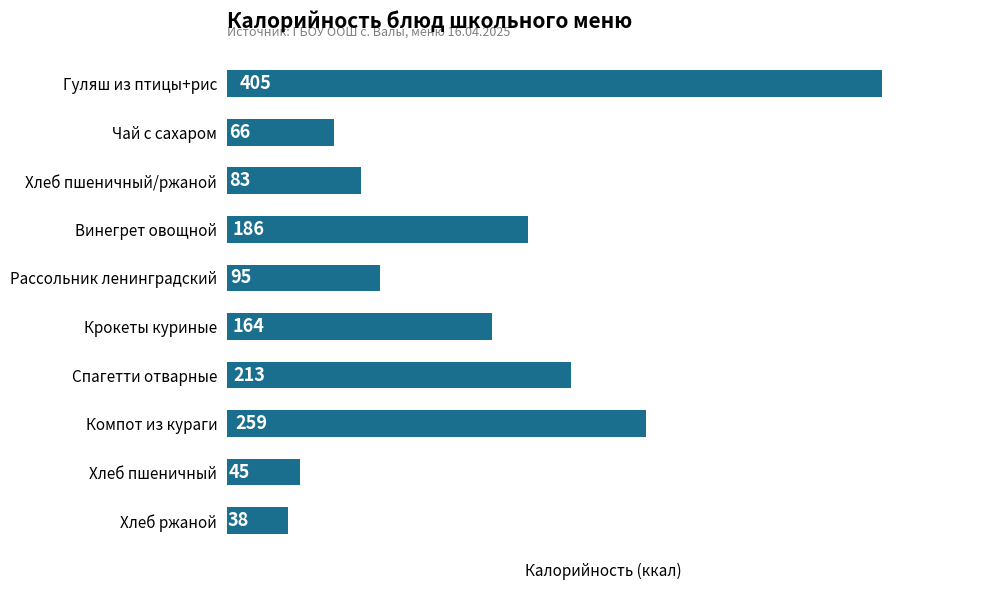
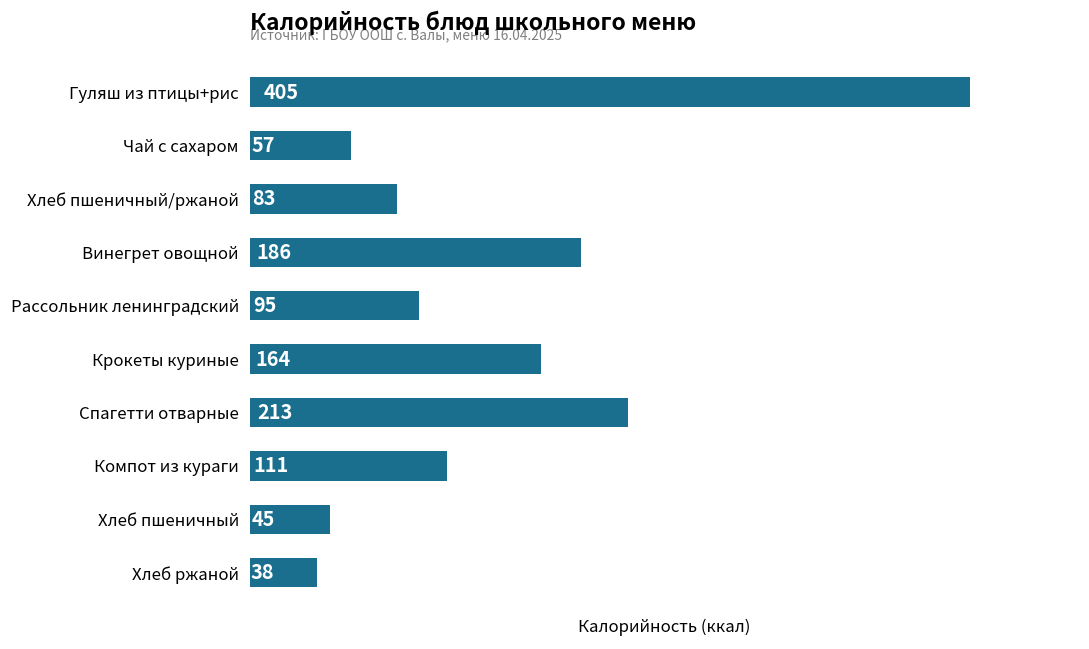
Чай с сахаром: 66 -> 57
Компот из кураги: 259 -> 111
